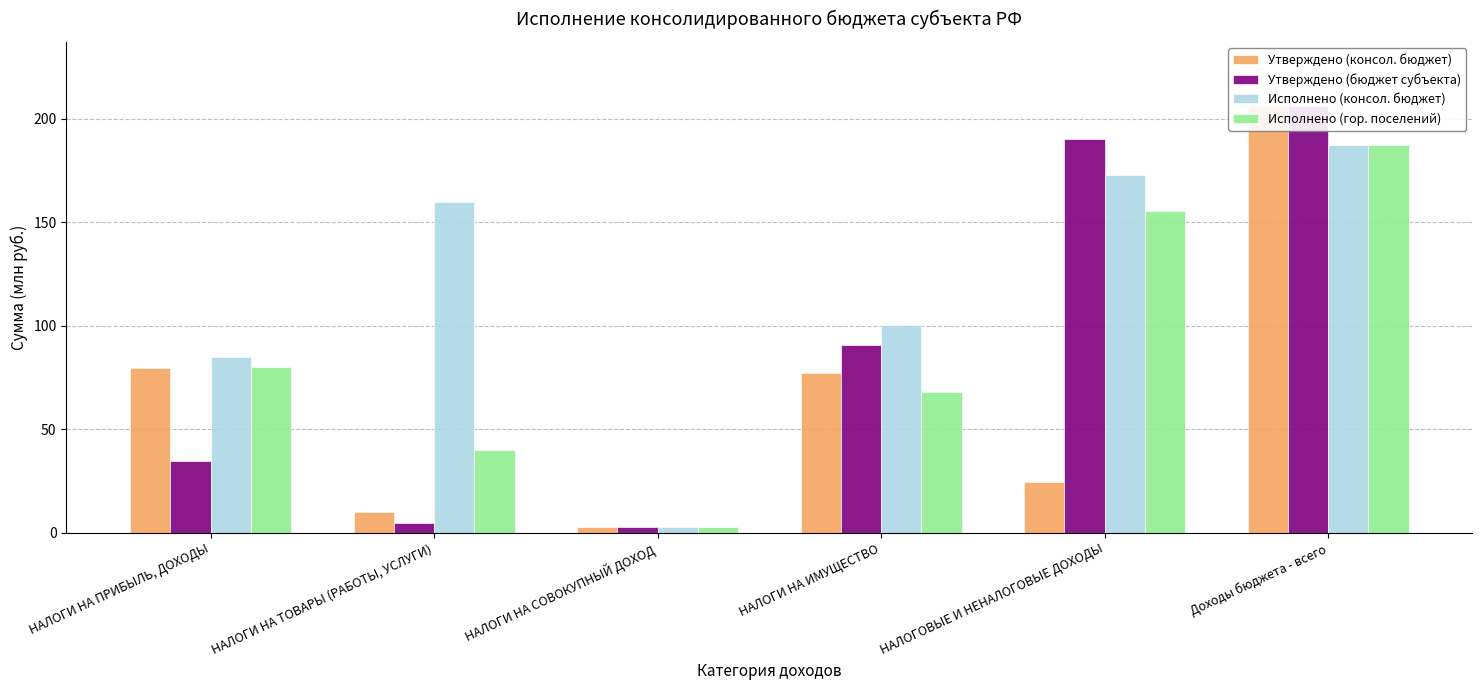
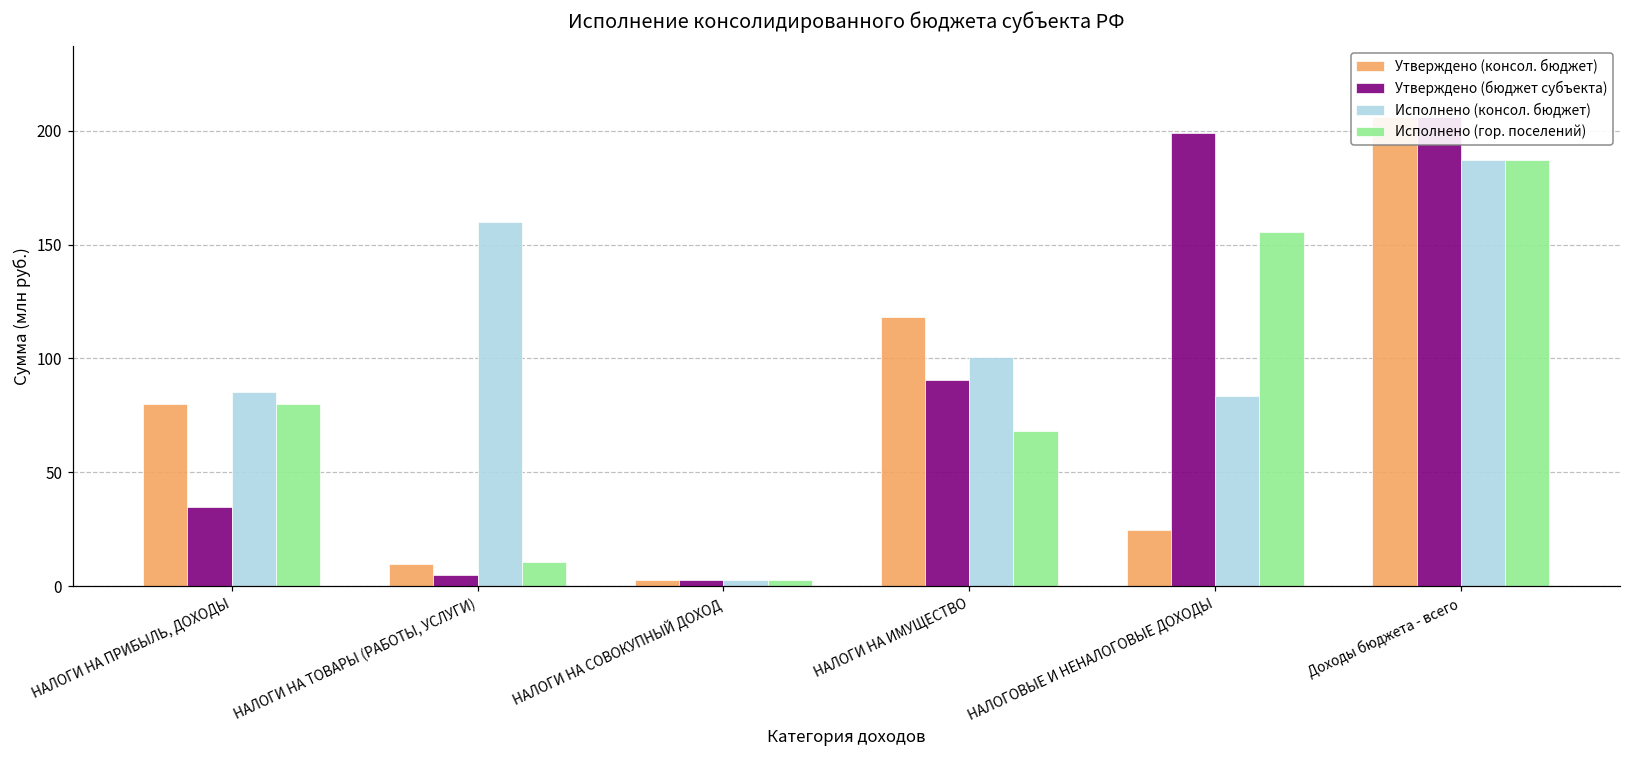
Исполнено (гор. поселений), НАЛОГИ НА ТОВАРЫ (РАБОТЫ, УСЛУГИ): 40 -> 11
Утверждено (консол. бюджет), НАЛОГИ НА ИМУЩЕСТВО: 77 -> 118
Утверждено (бюджет субъекта), НАЛОГОВЫЕ И НЕНАЛОГОВЫЕ ДОХОДЫ: 190 -> 199
Исполнено (консол. бюджет), НАЛОГОВЫЕ И НЕНАЛОГОВЫЕ ДОХОДЫ: 173 -> 83
